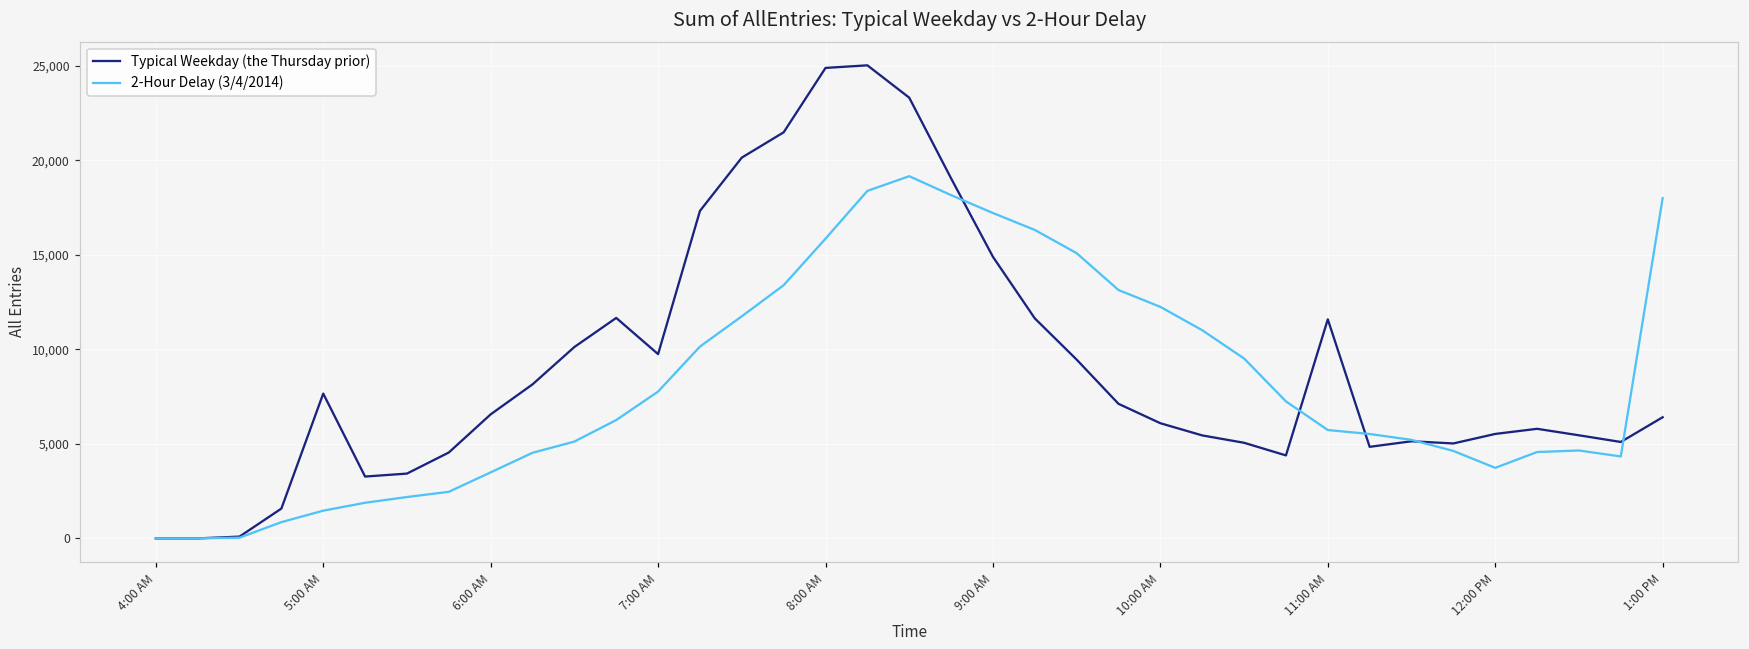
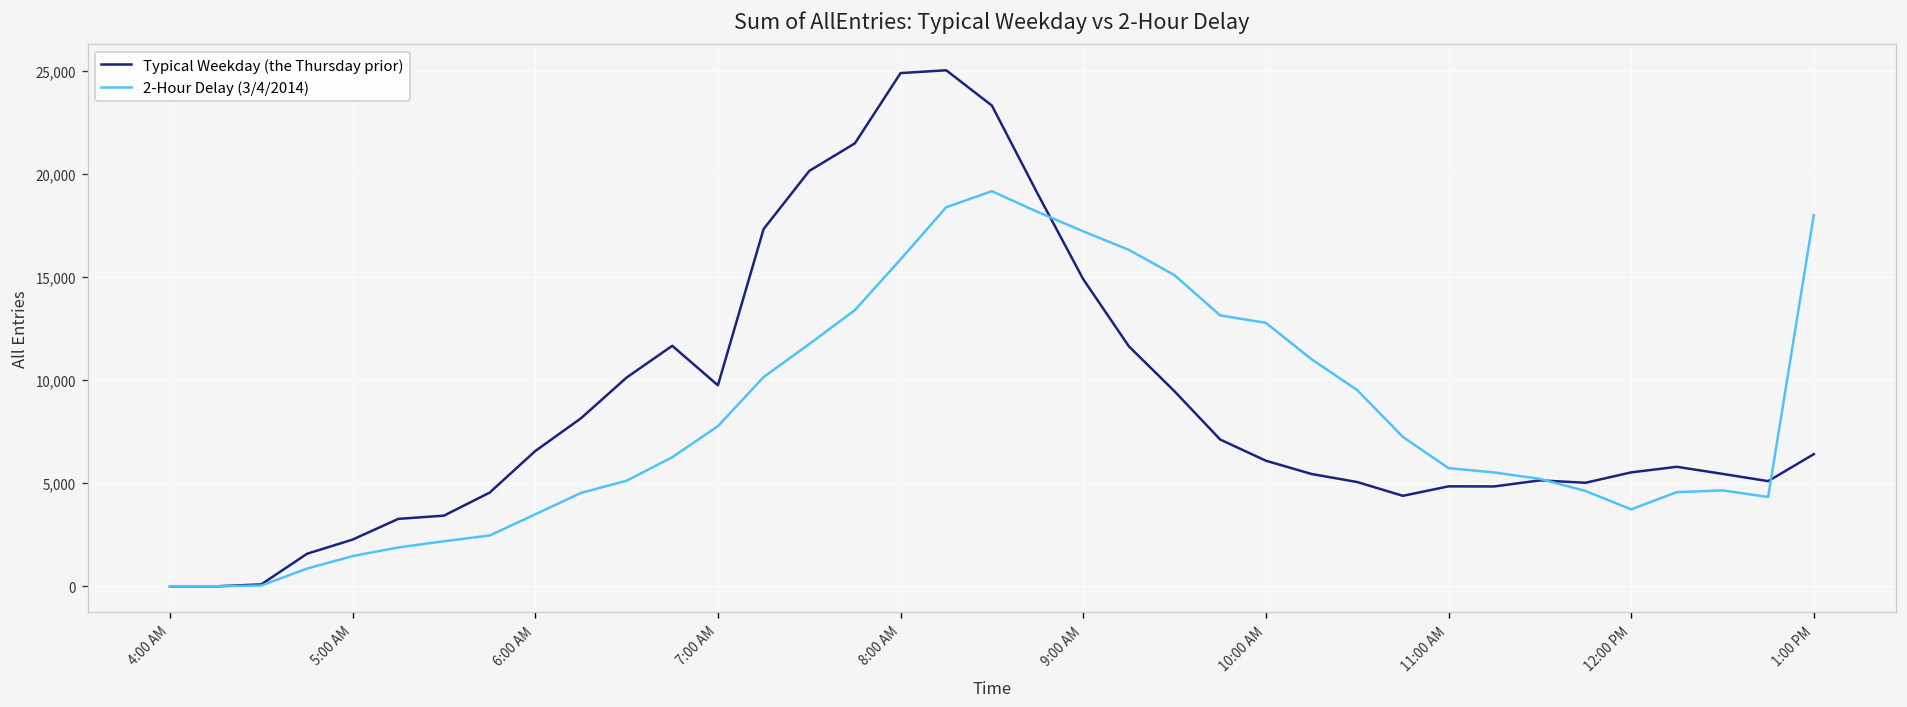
Typical Weekday (the Thursday prior), 5:00 AM: 7,700 -> 2,300
2-Hour Delay (3/4/2014), 10:00 AM: 12,200 -> 12,800
Typical Weekday (the Thursday prior), 11:00 AM: 11,600 -> 4,800
